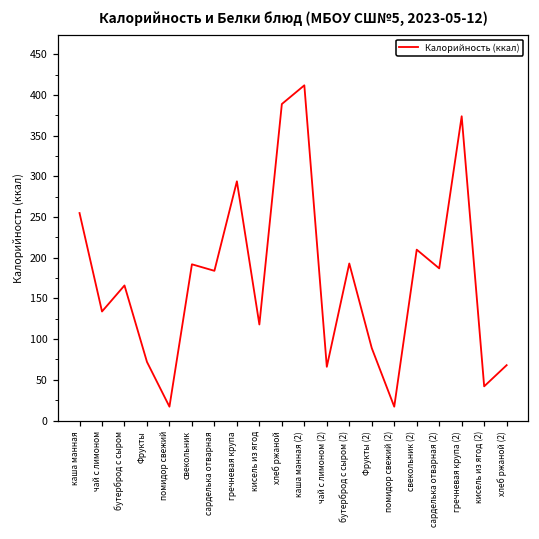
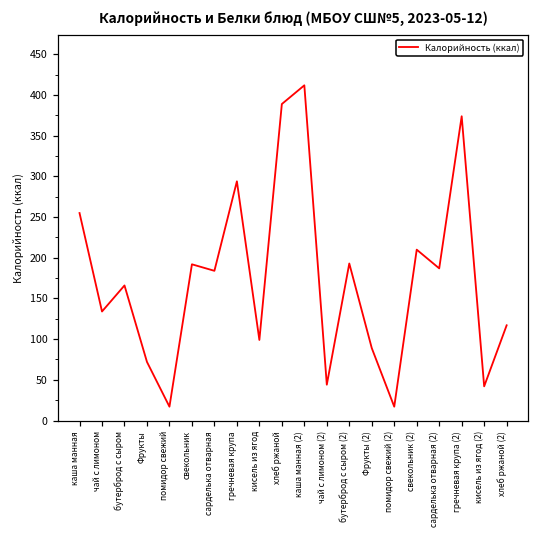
кисель из ягод: 120 -> 100
чай с лимоном (2): 70 -> 40
хлеб ржаной (2): 70 -> 120
